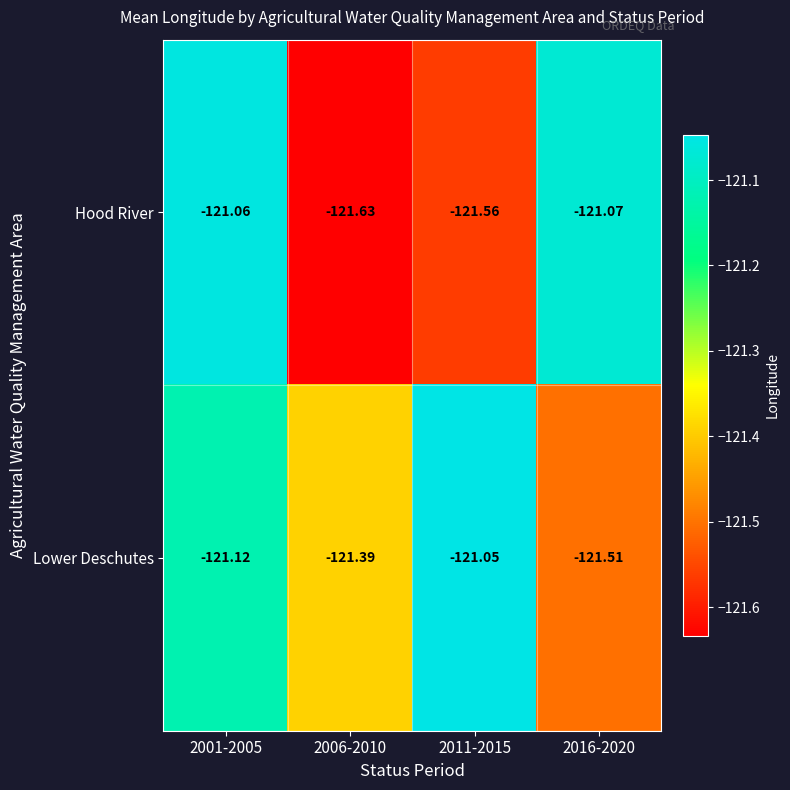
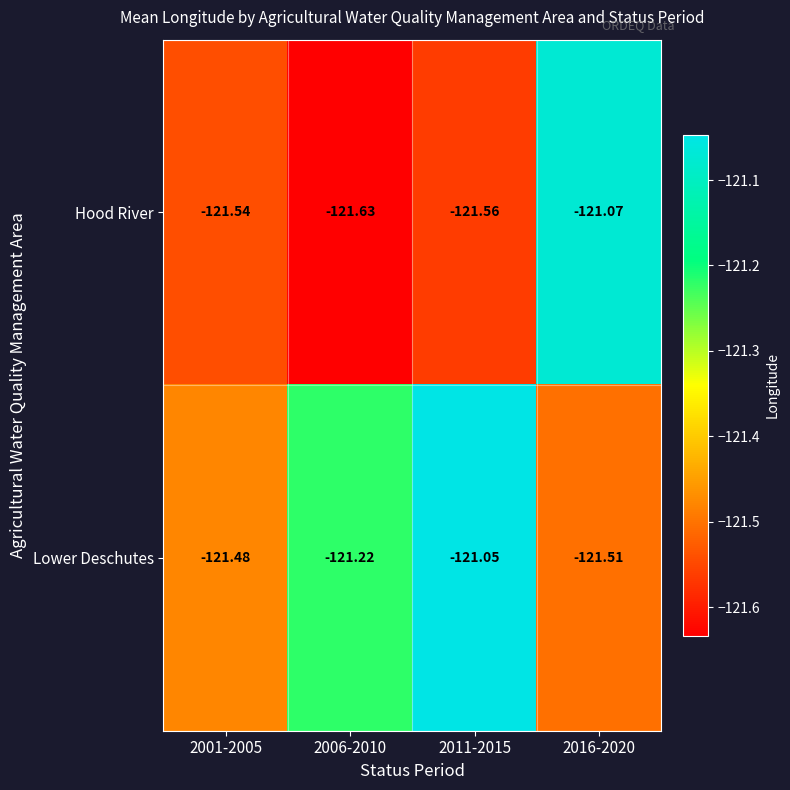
Hood River, 2001-2005: -121.06 -> -121.54
Lower Deschutes, 2001-2005: -121.12 -> -121.48
Lower Deschutes, 2006-2010: -121.39 -> -121.22
